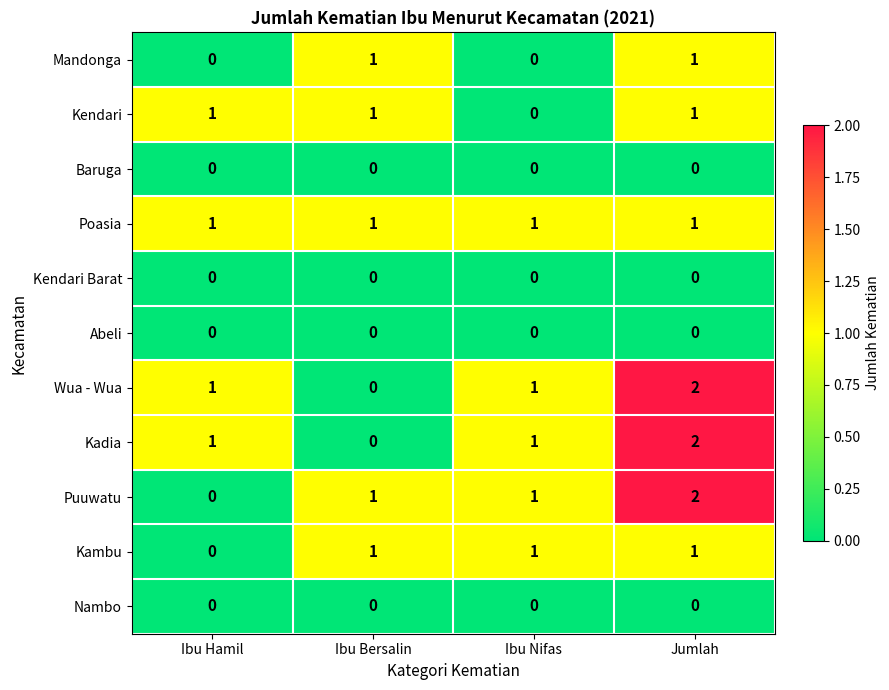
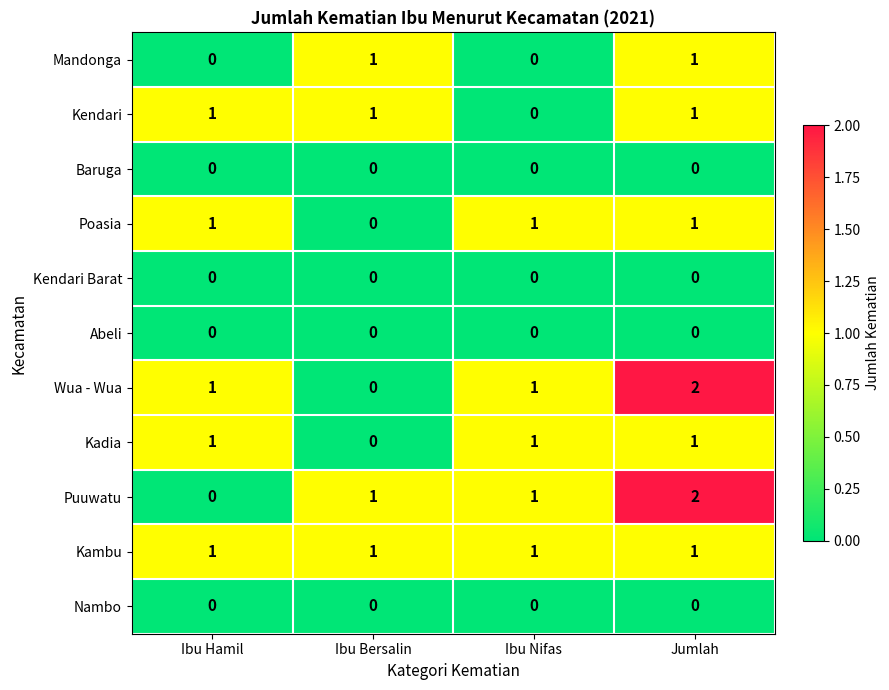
Poasia, Ibu Bersalin: 1 -> 0
Kadia, Jumlah: 2 -> 1
Kambu, Ibu Hamil: 0 -> 1
